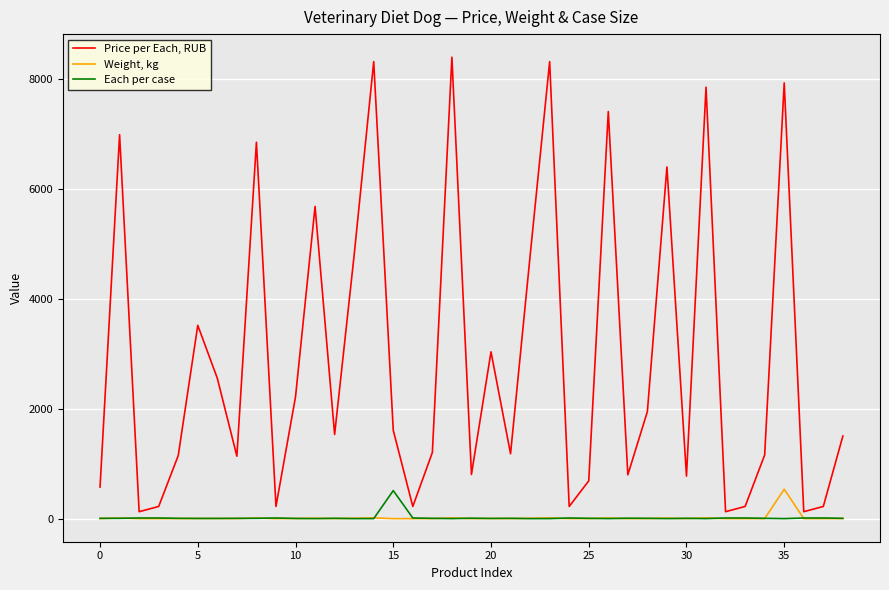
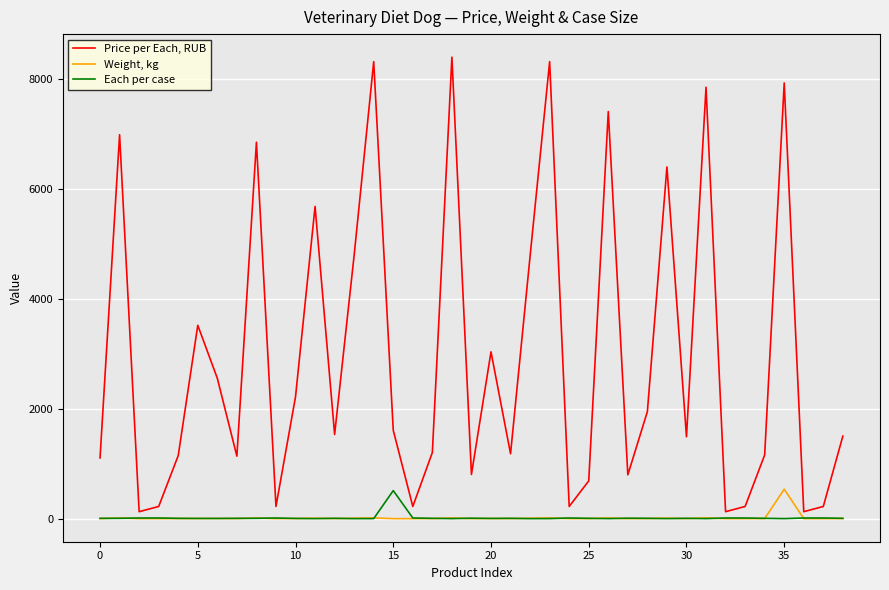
Price per Each, RUB, 0: 600 -> 1100
Price per Each, RUB, 30: 800 -> 1500
